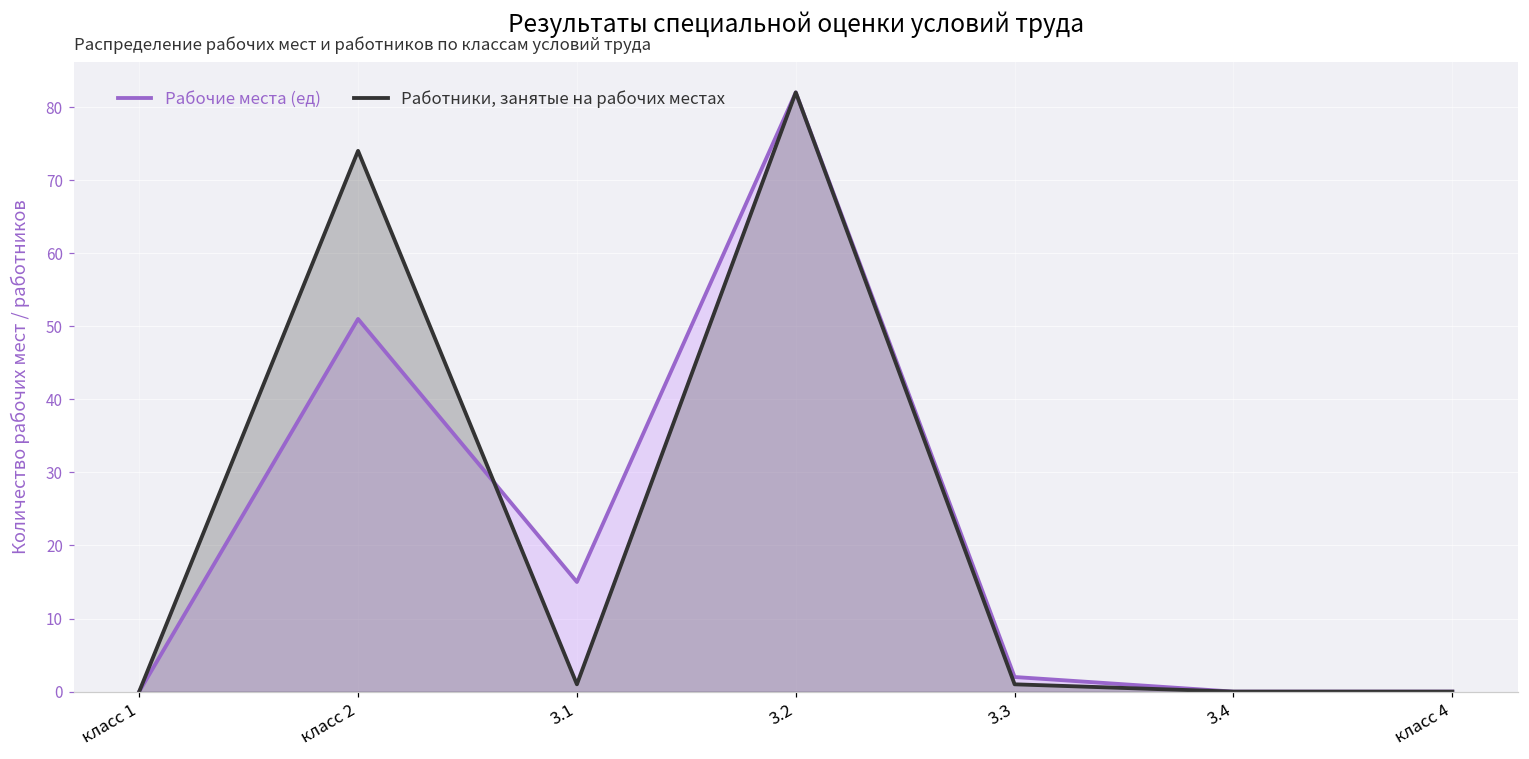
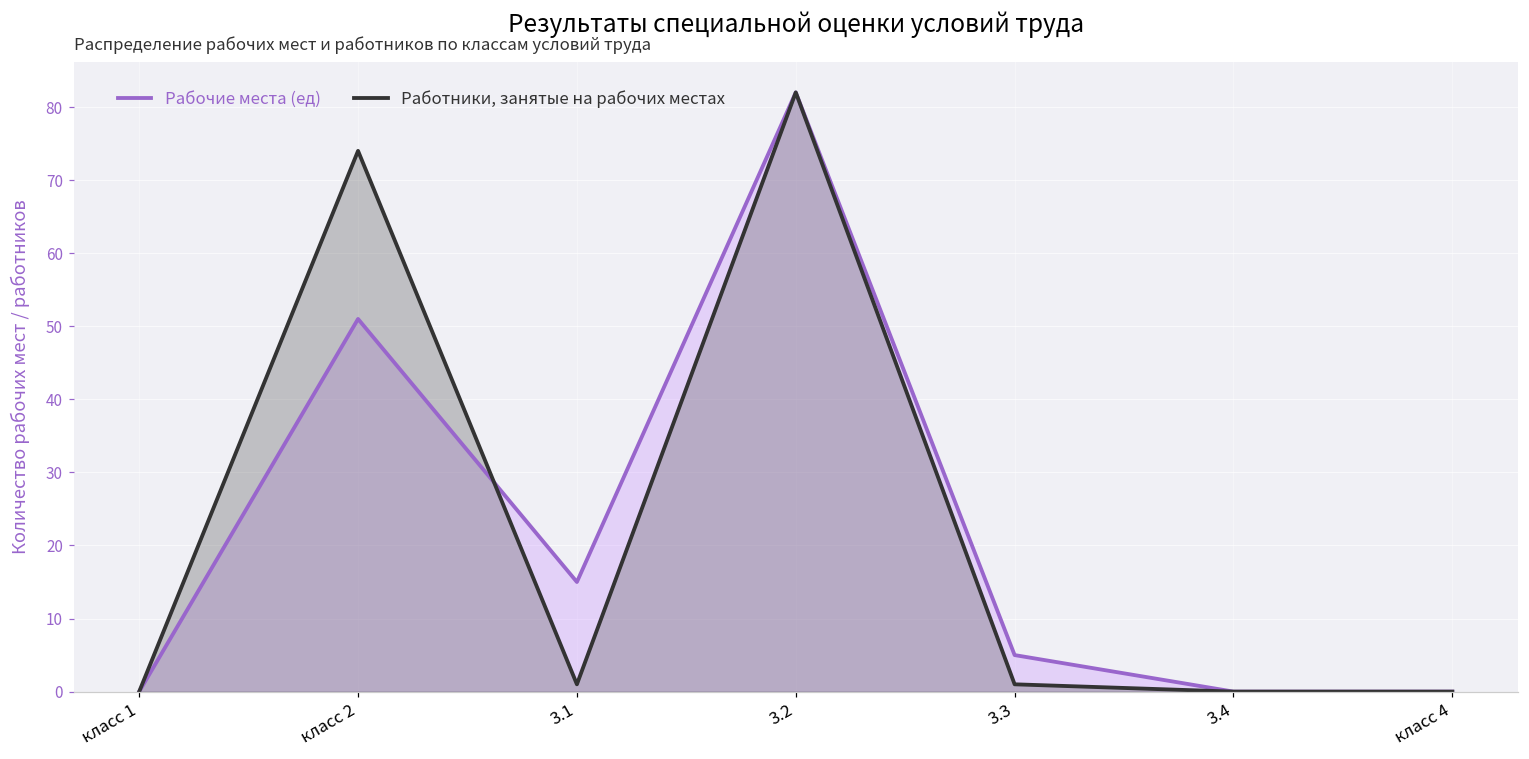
Рабочие места (ед), 3.3: 2 -> 5
